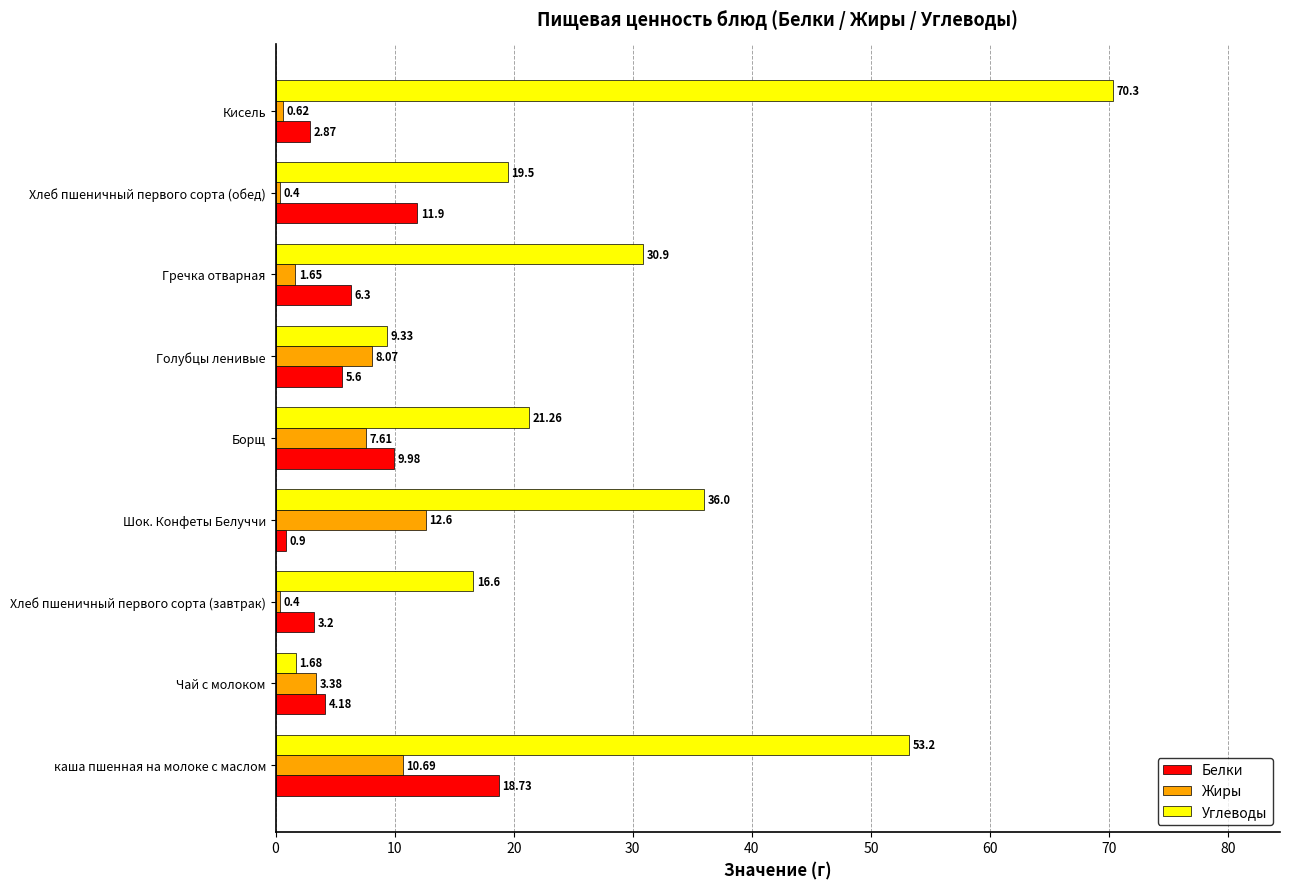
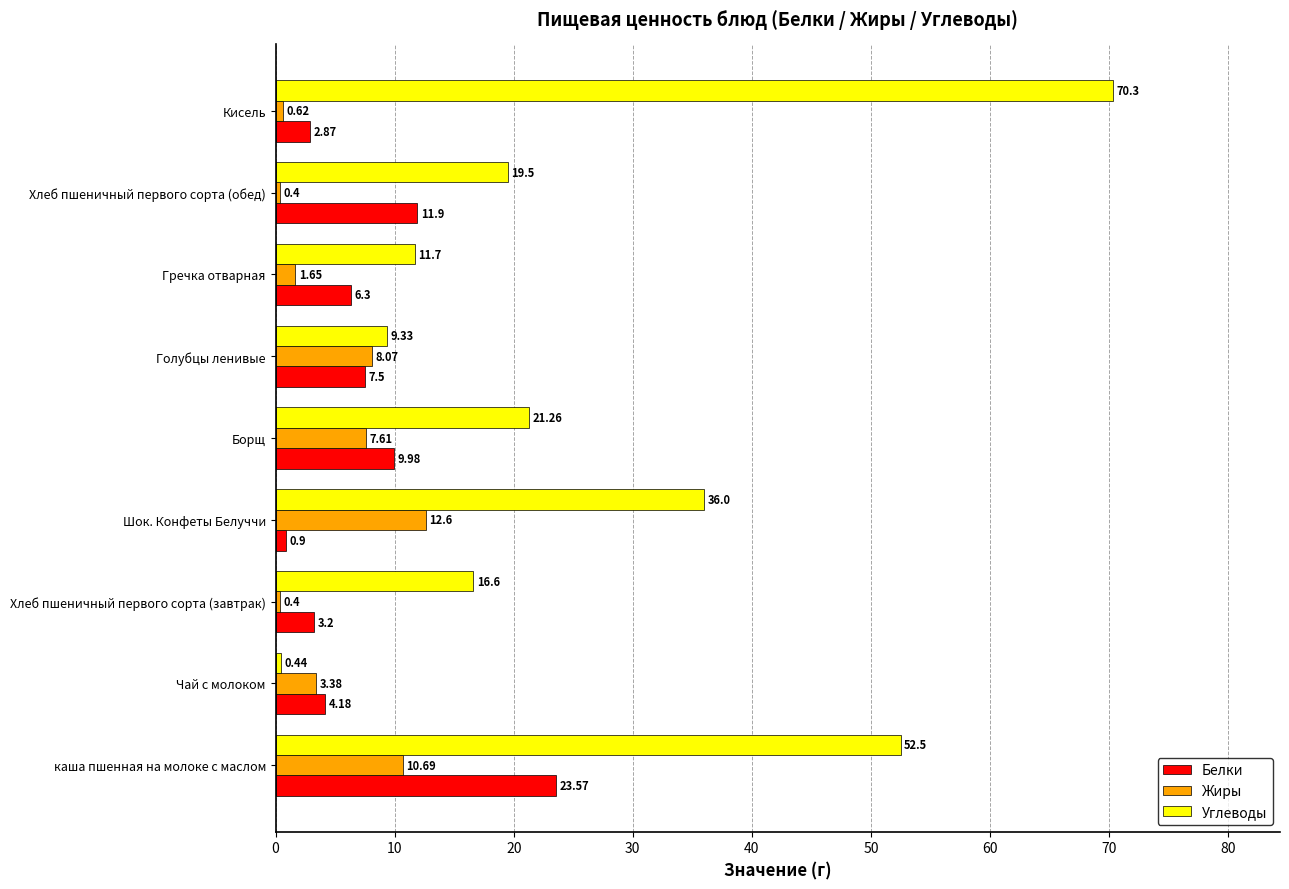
Углеводы, Гречка отварная: 30.9 -> 11.7
Белки, Голубцы ленивые: 5.6 -> 7.5
Углеводы, Чай с молоком: 1.68 -> 0.44
Углеводы, каша пшенная на молоке с маслом: 53.2 -> 52.5
Белки, каша пшенная на молоке с маслом: 18.73 -> 23.57
